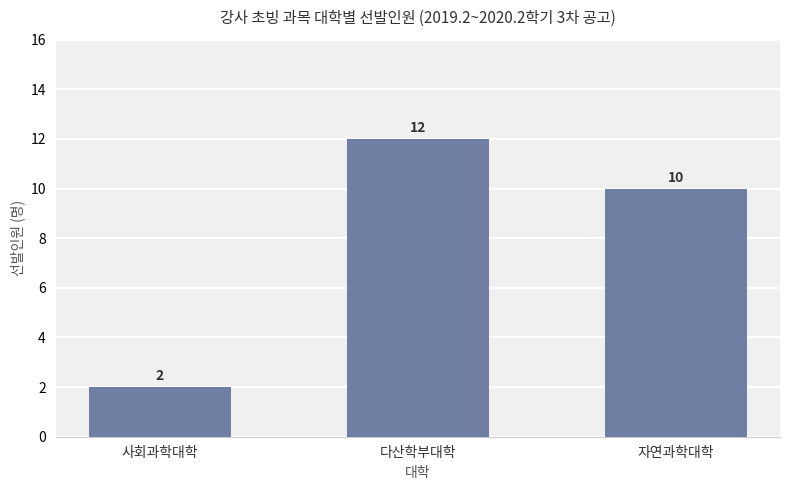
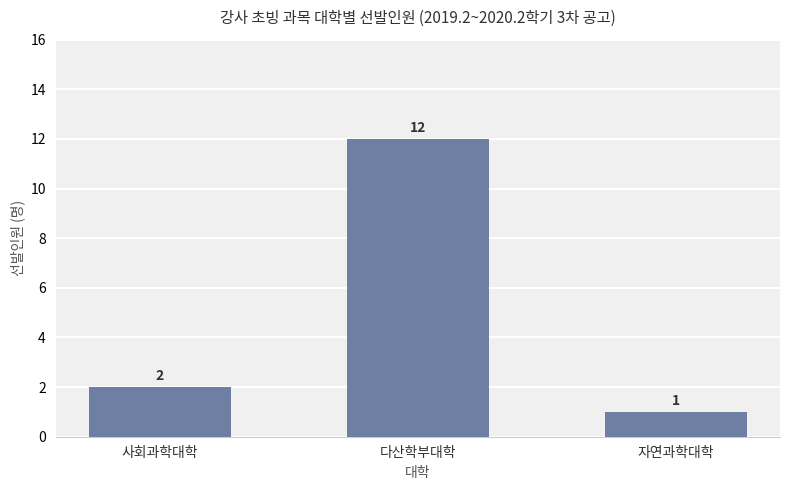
자연과학대학: 10 -> 1
